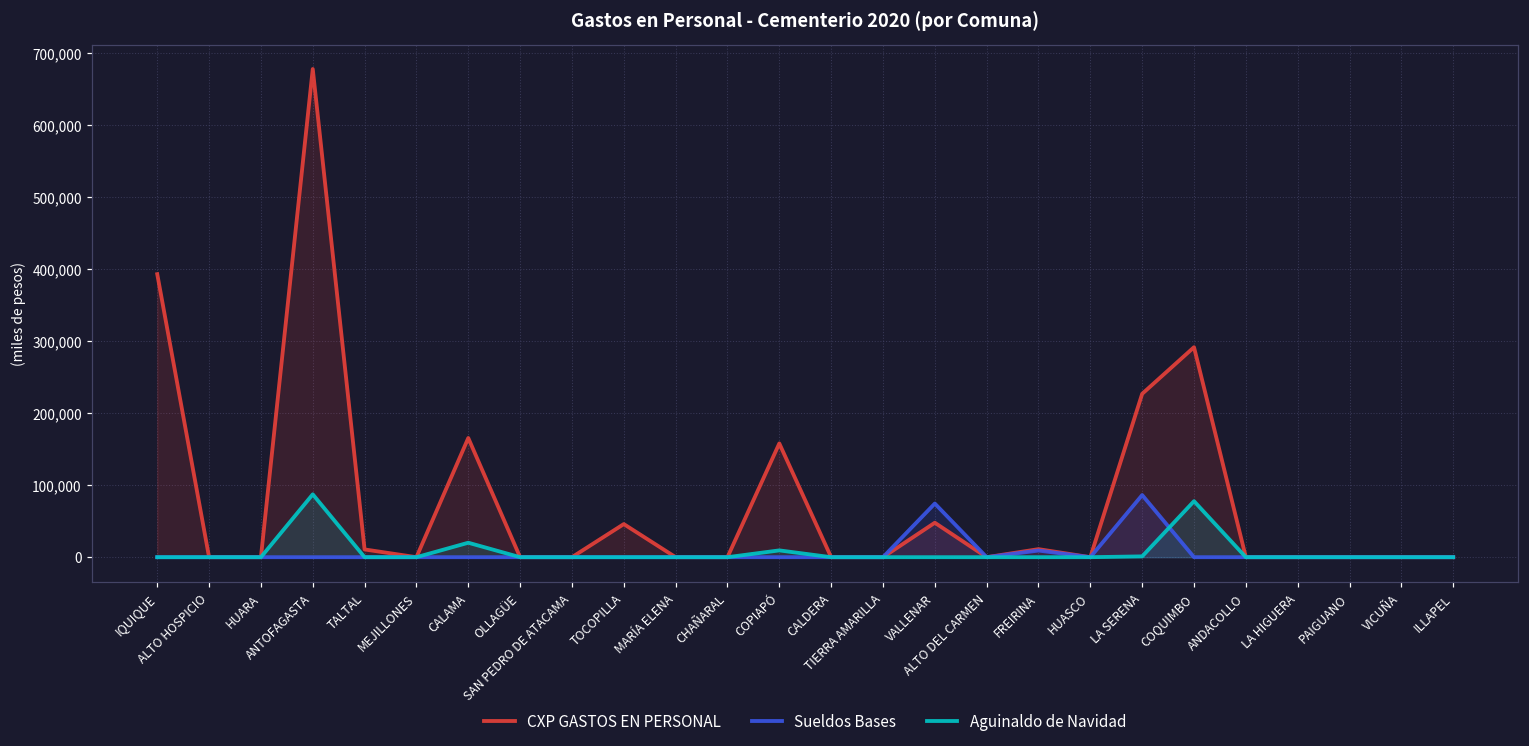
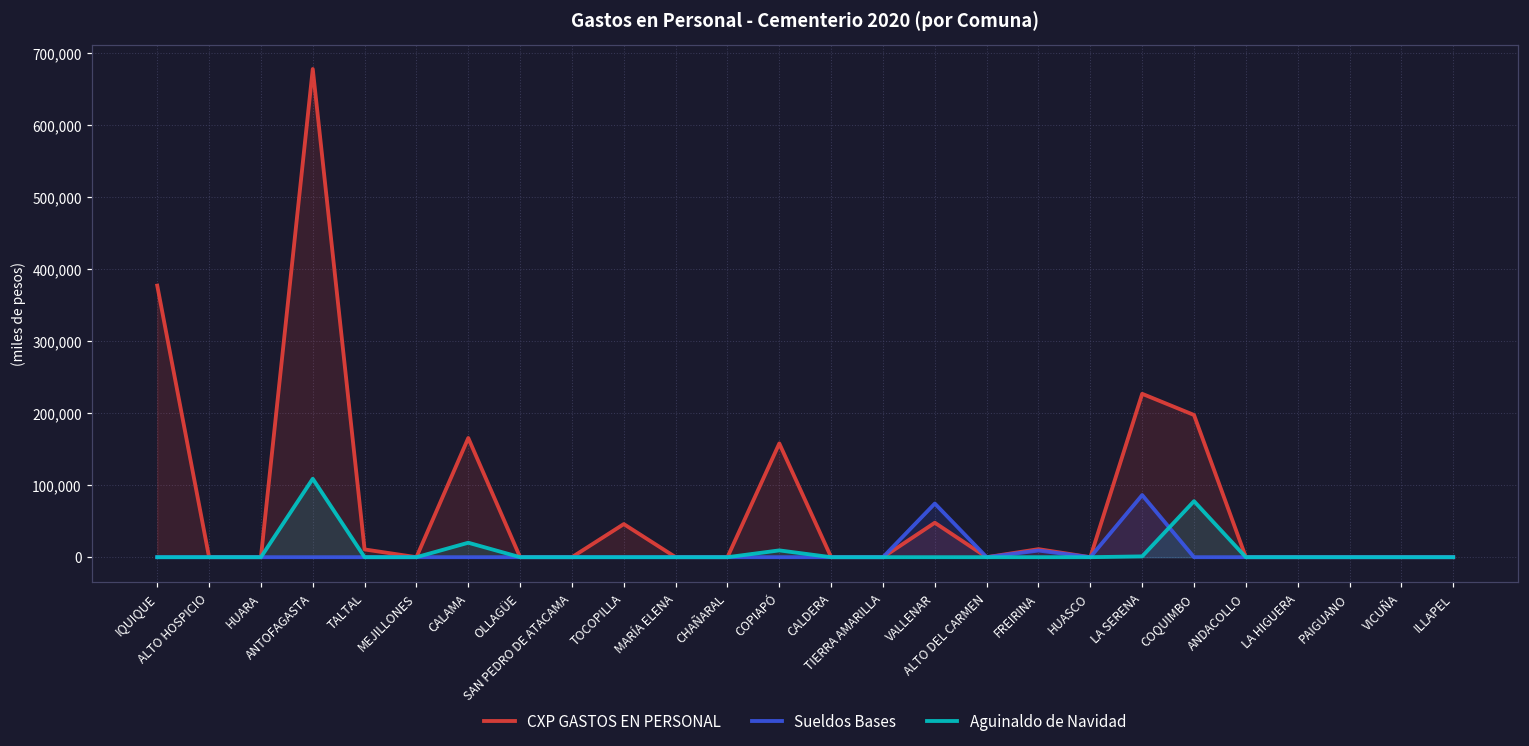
CXP GASTOS EN PERSONAL, IQUIQUE: 390,000 -> 380,000
Aguinaldo de Navidad, ANTOFAGASTA: 90,000 -> 110,000
CXP GASTOS EN PERSONAL, COQUIMBO: 290,000 -> 200,000
